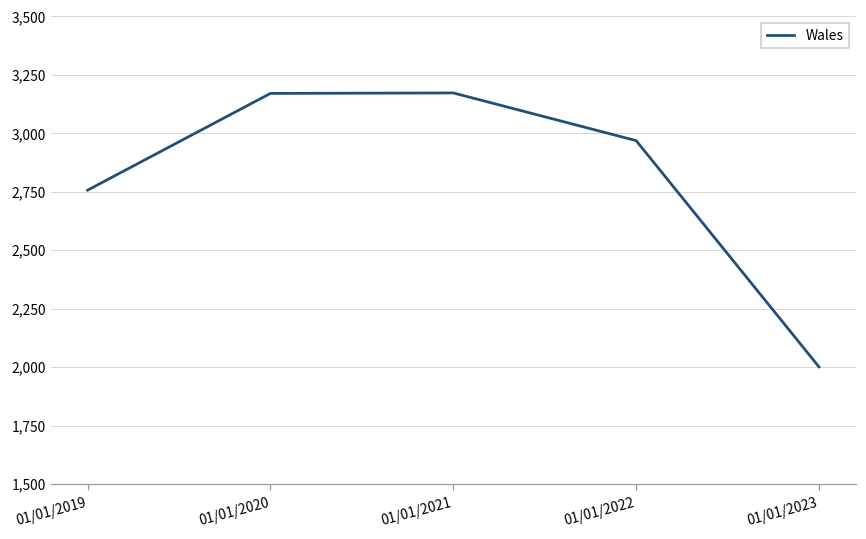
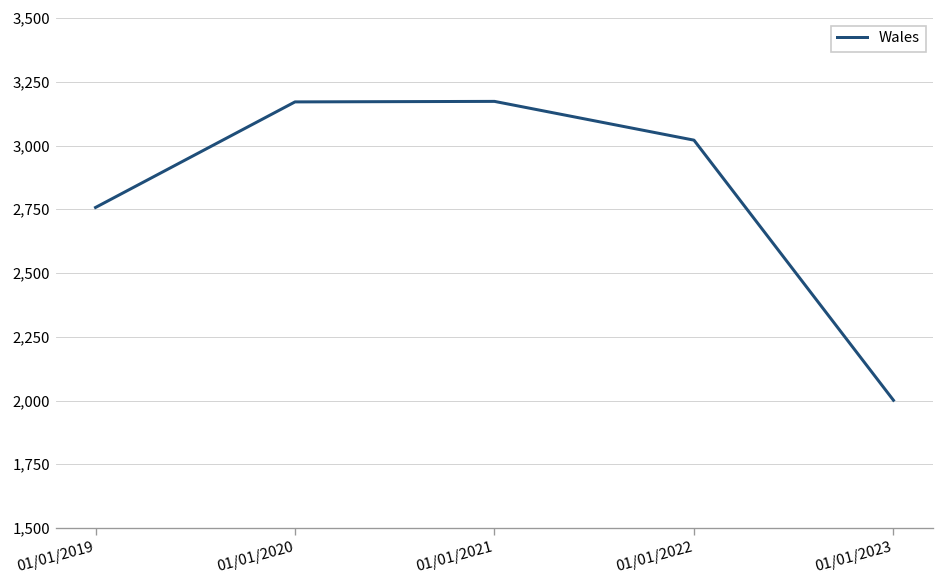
01/01/2022: 2,970 -> 3,020
